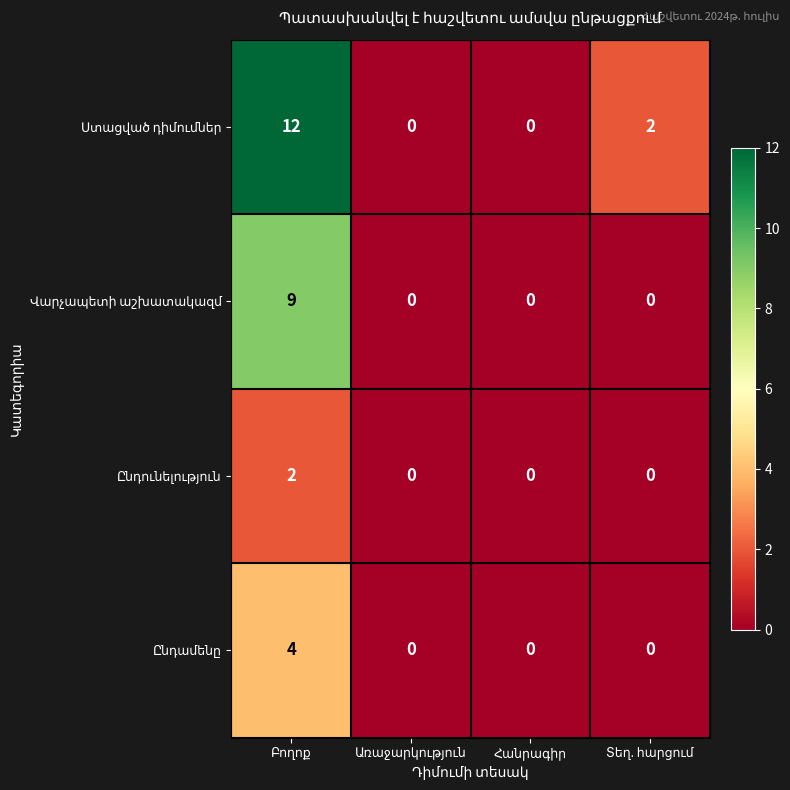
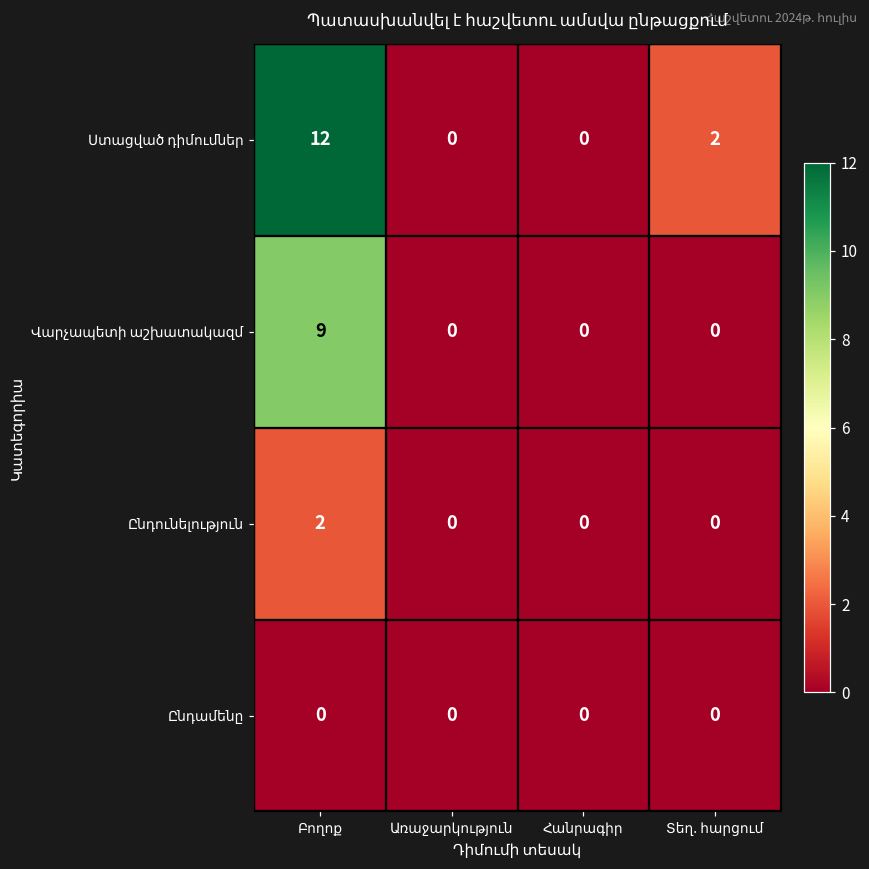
Ընդամենը, Բողոք: 4 -> 0
